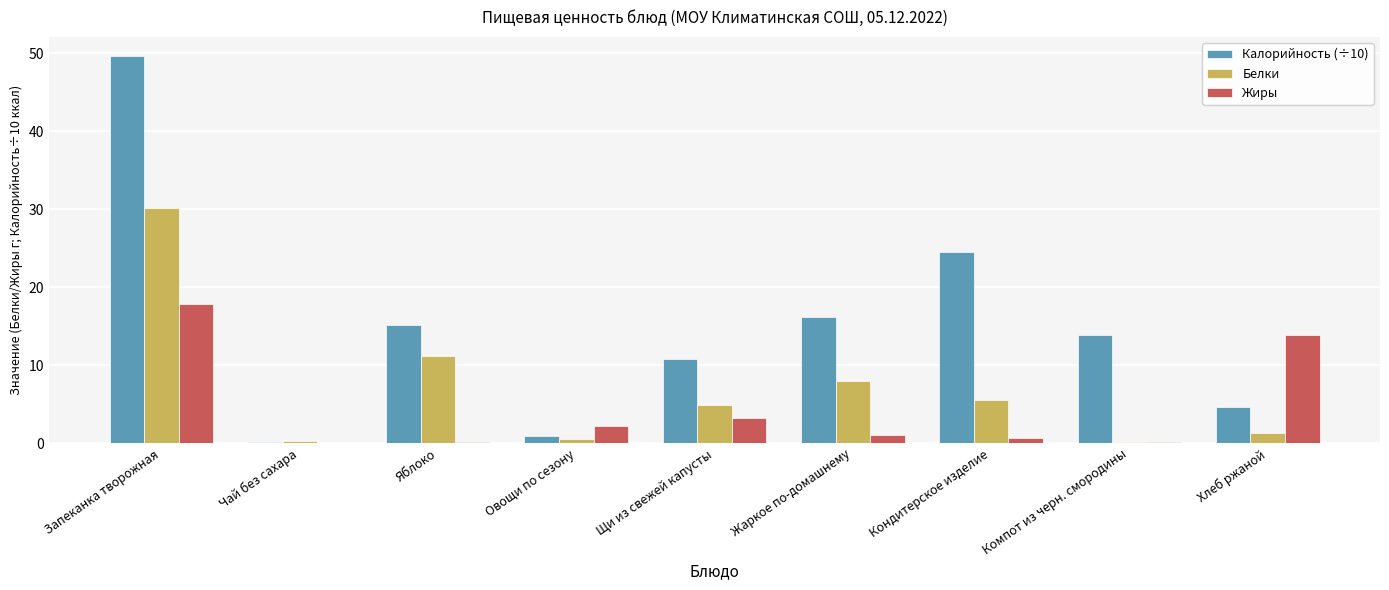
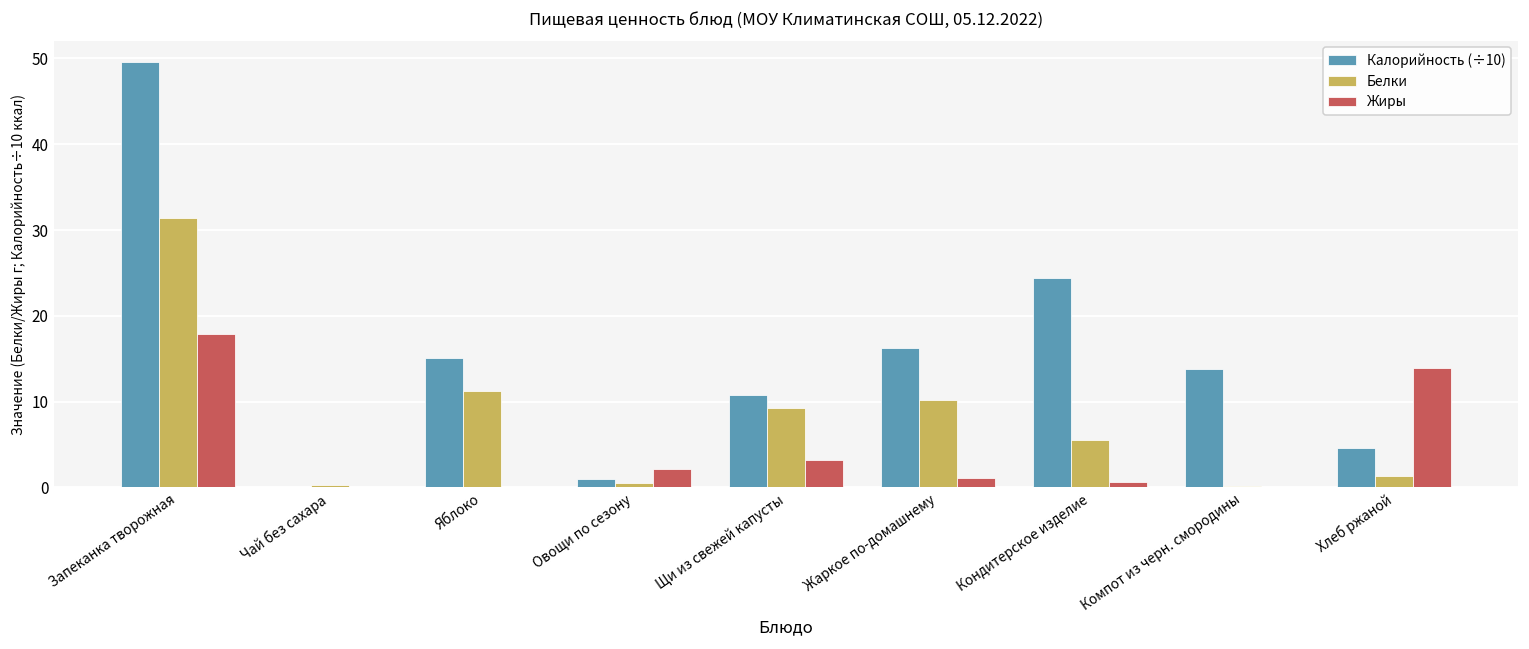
Белки, Запеканка творожная: 30 -> 31
Белки, Щи из свежей капусты: 5 -> 9
Белки, Жаркое по-домашнему: 8 -> 10
